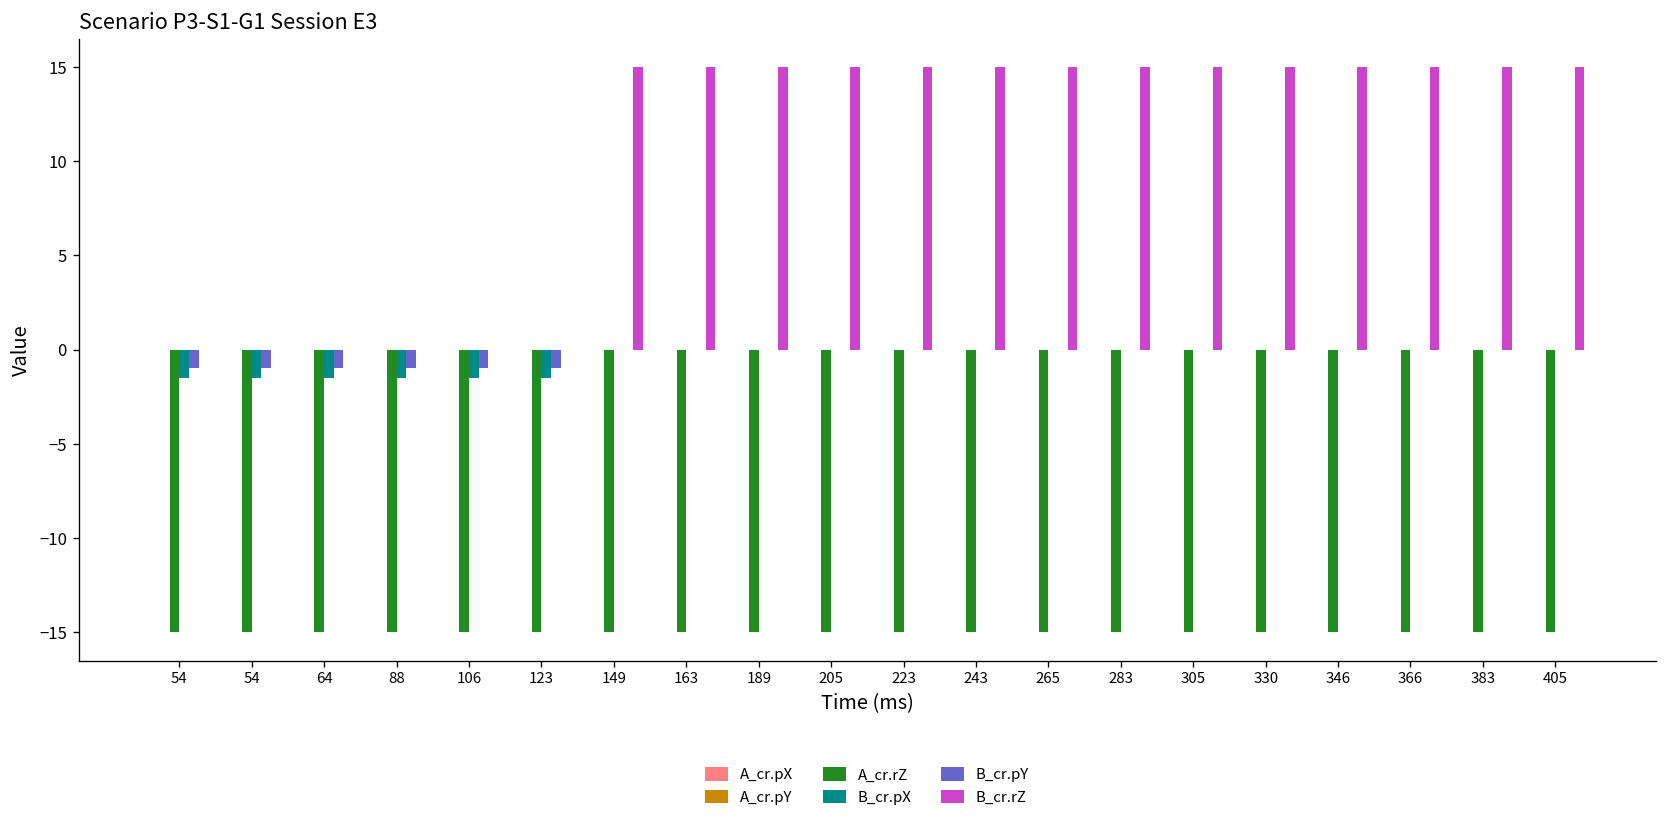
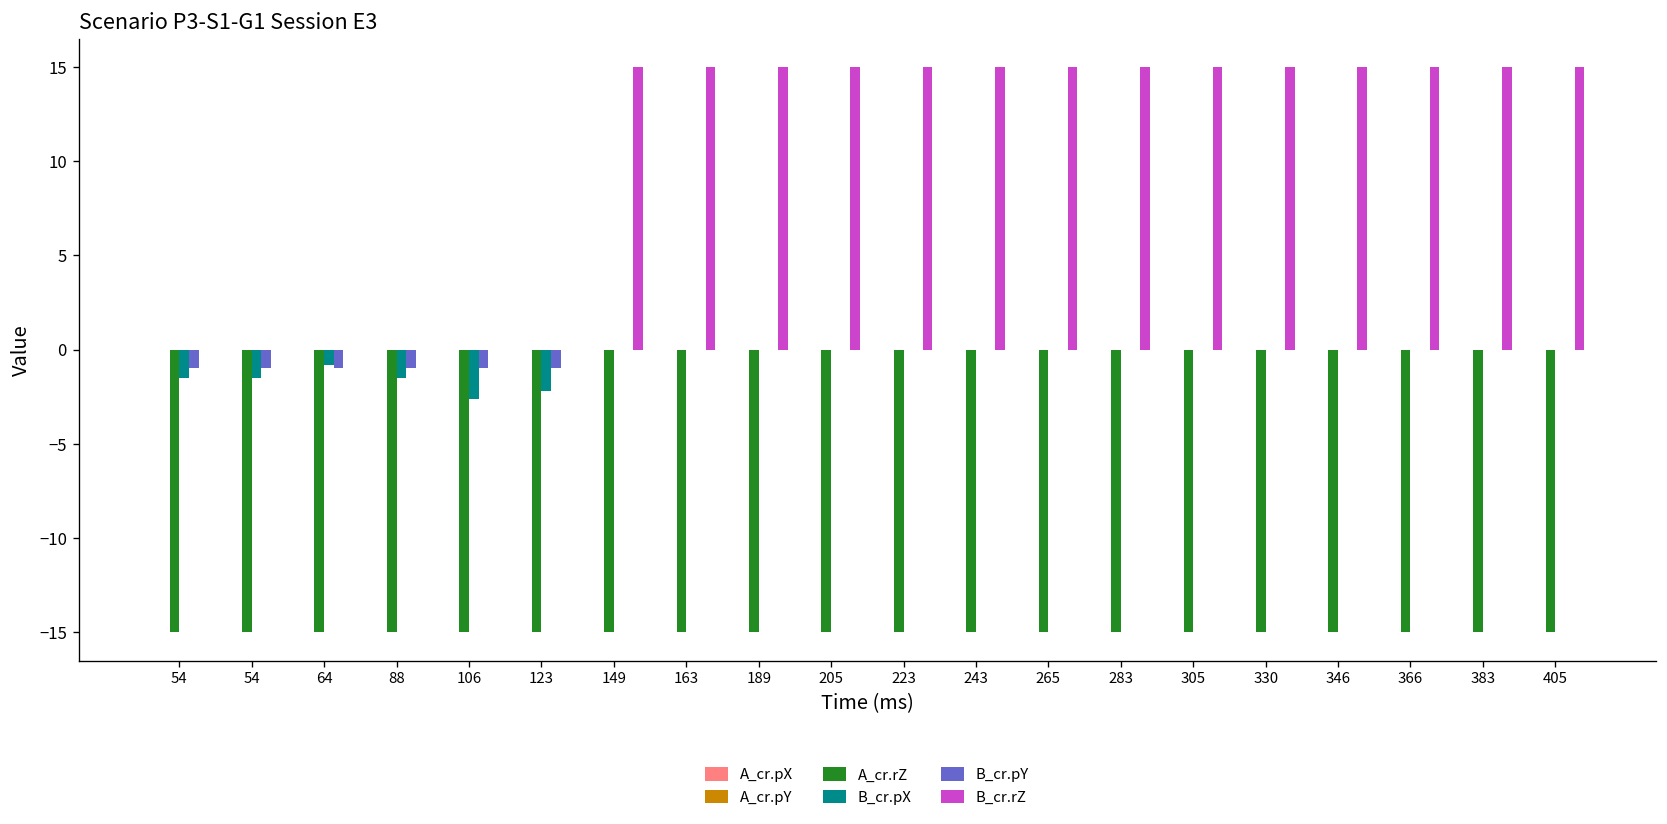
B_cr.pX, 64: -1.5 -> -0.8
B_cr.pX, 106: -1.5 -> -2.6
B_cr.pX, 123: -1.5 -> -2.2
